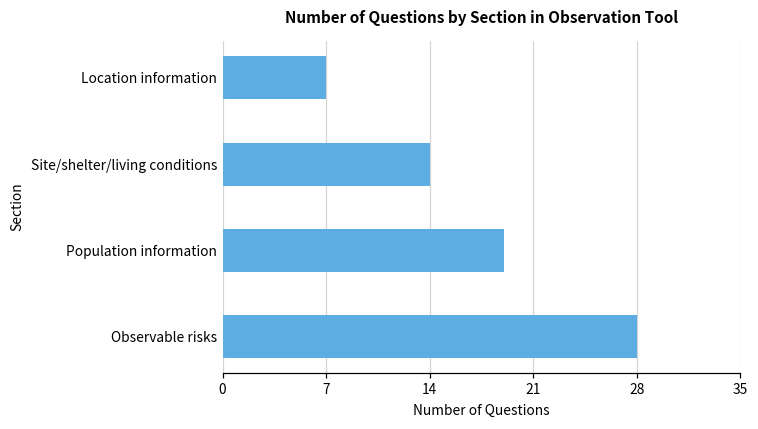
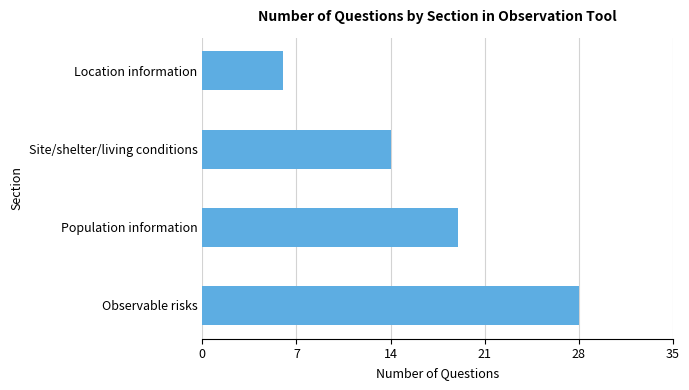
Location information: 7 -> 6
